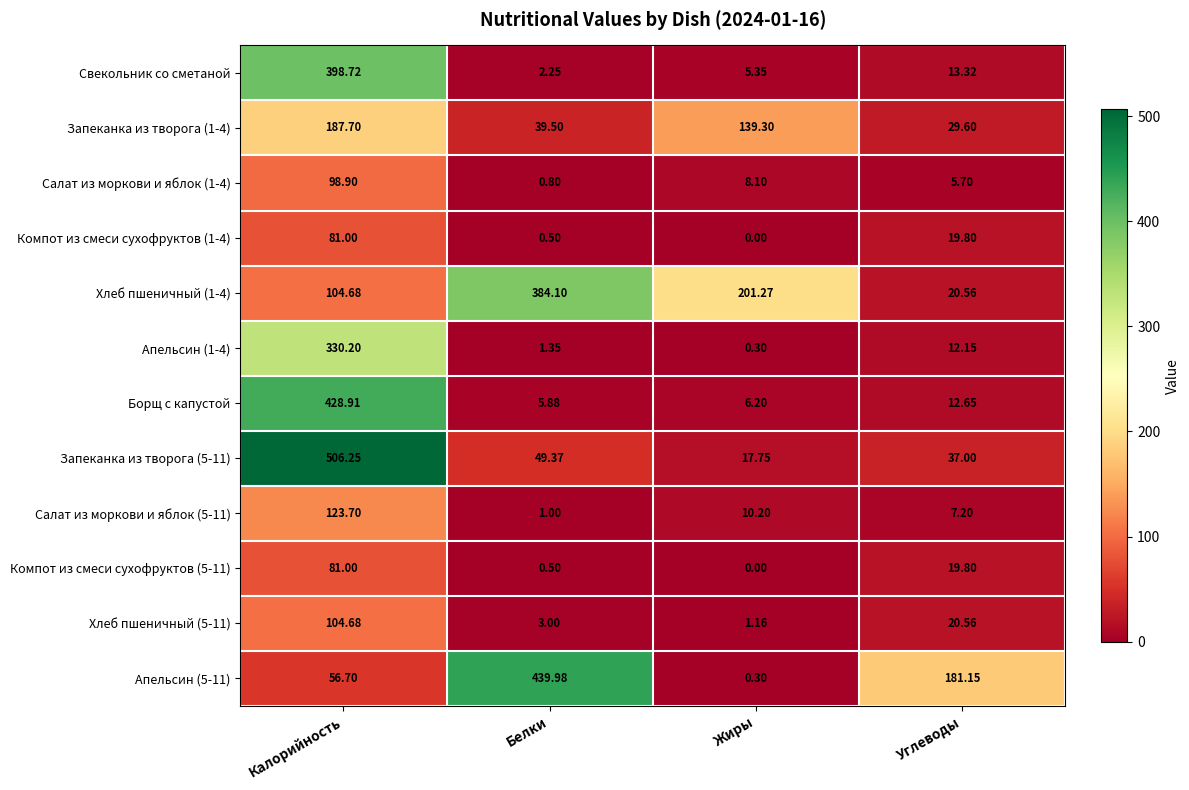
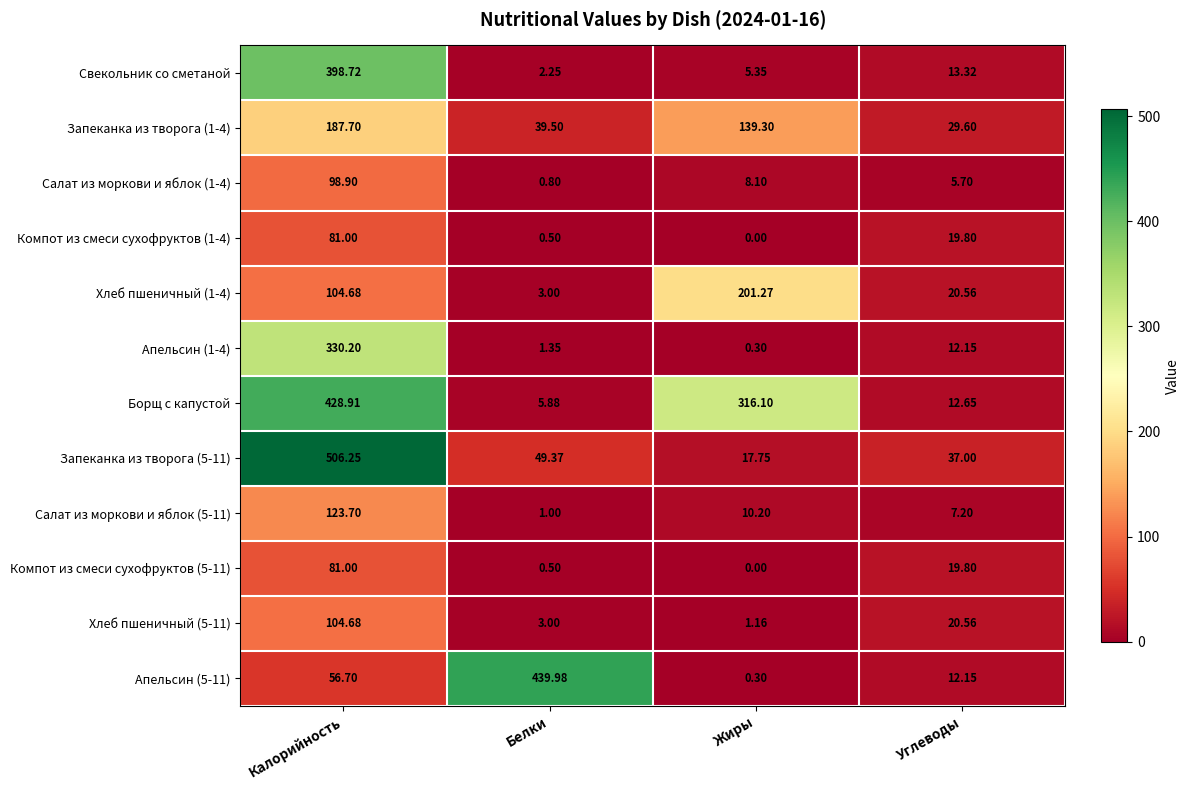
Хлеб пшеничный (1-4), Белки: 384.10 -> 3.00
Борщ с капустой, Жиры: 6.20 -> 316.10
Апельсин (5-11), Углеводы: 181.15 -> 12.15
